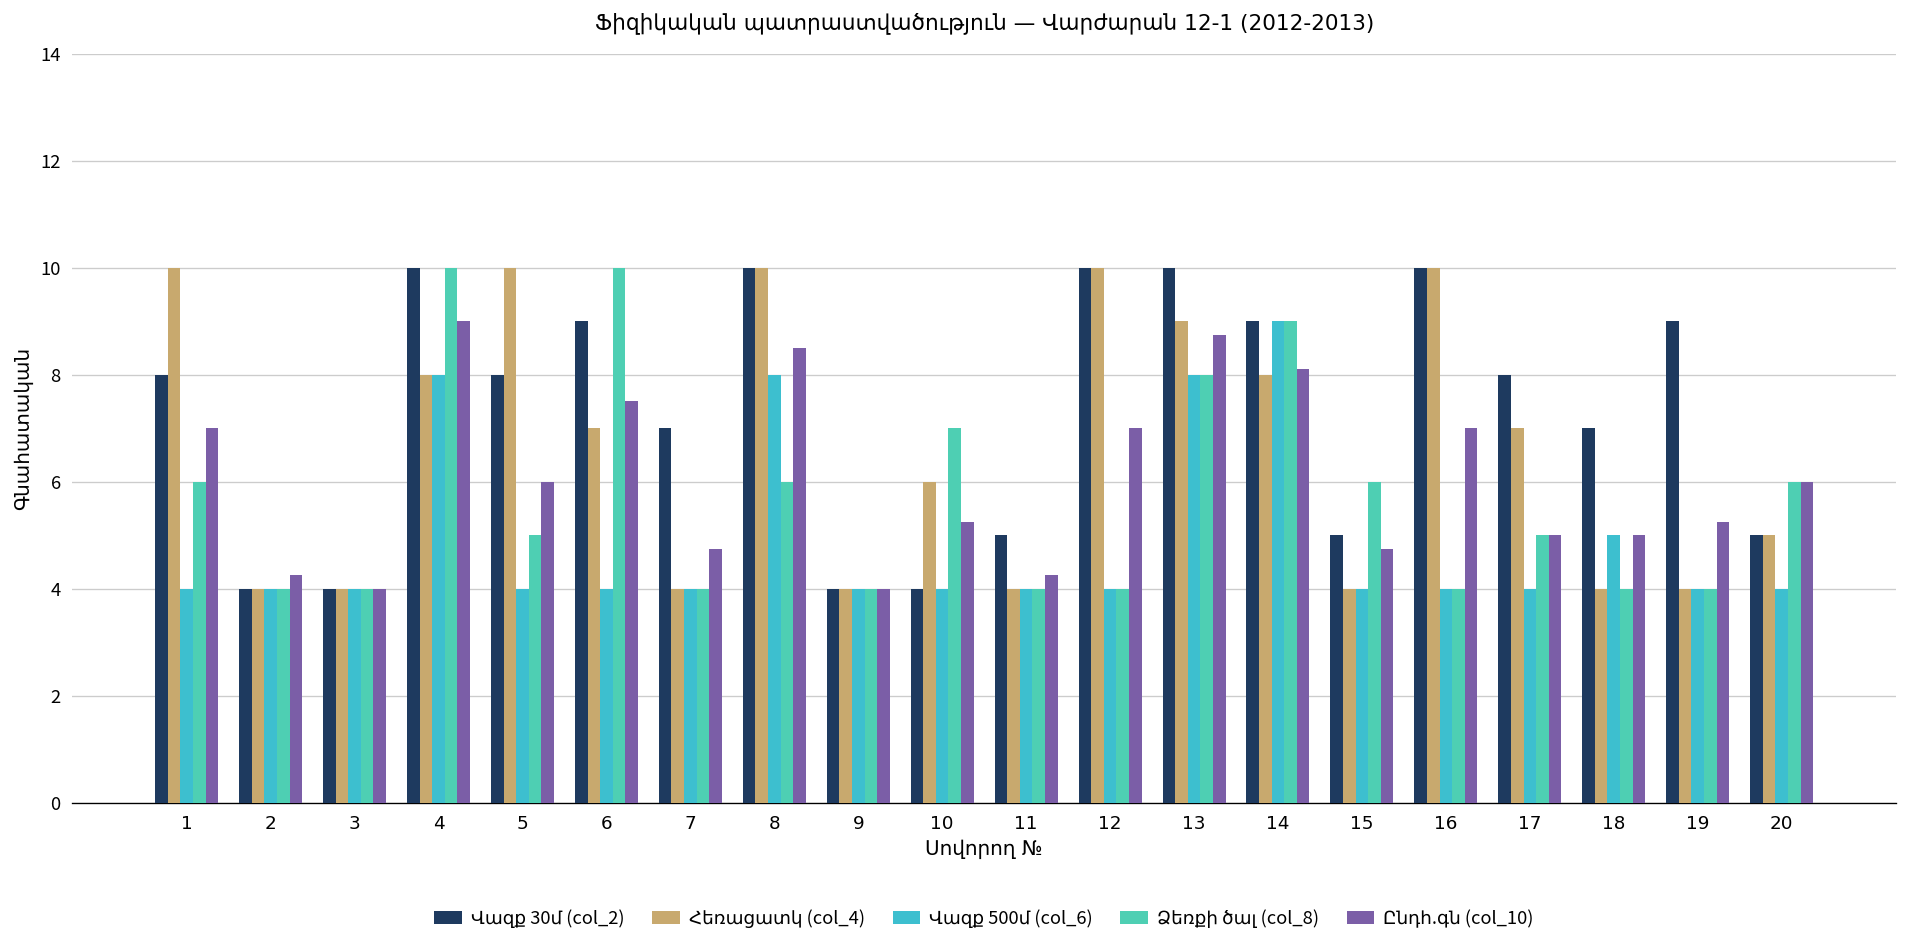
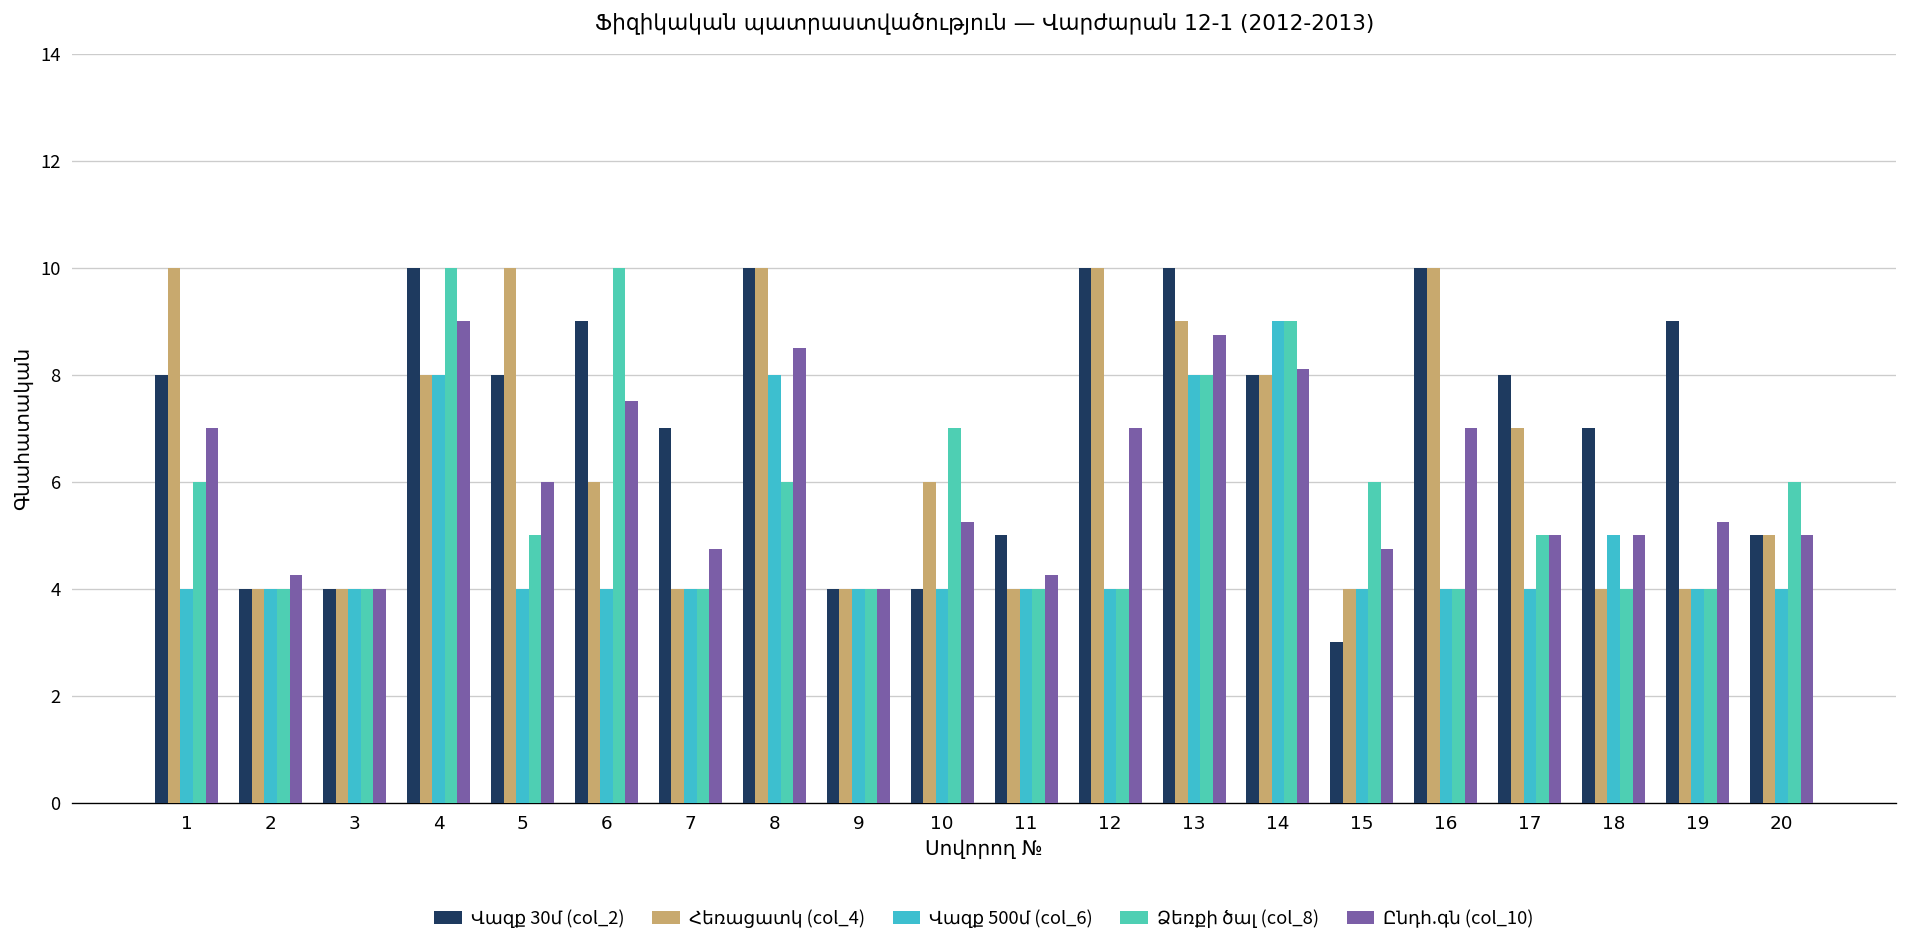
Հեռացատկ (col_4), 6: 7 -> 6
Վազք 30մ (col_2), 14: 9 -> 8
Վազք 30մ (col_2), 15: 5 -> 3
Ընդհ.գն (col_10), 20: 6 -> 5
